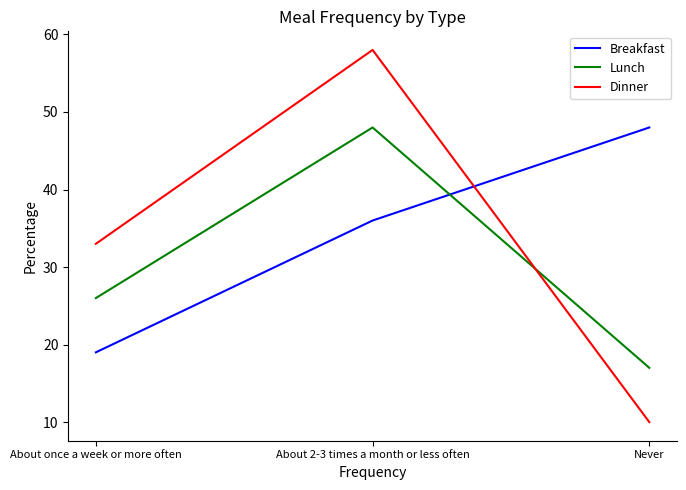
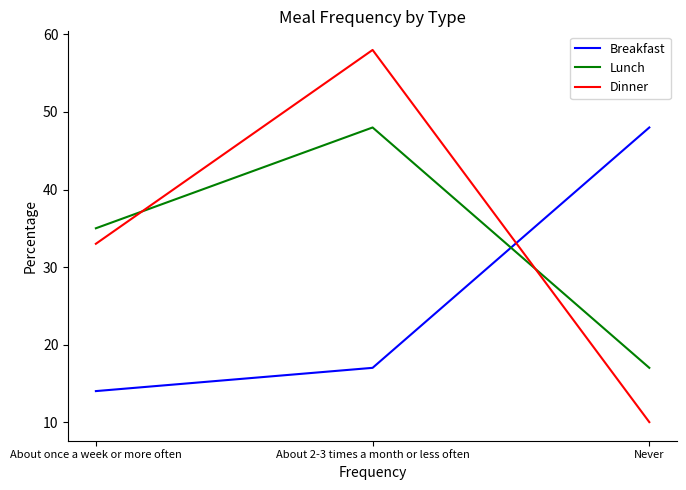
Breakfast, About once a week or more often: 19 -> 14
Lunch, About once a week or more often: 26 -> 35
Breakfast, About 2-3 times a month or less often: 36 -> 17
